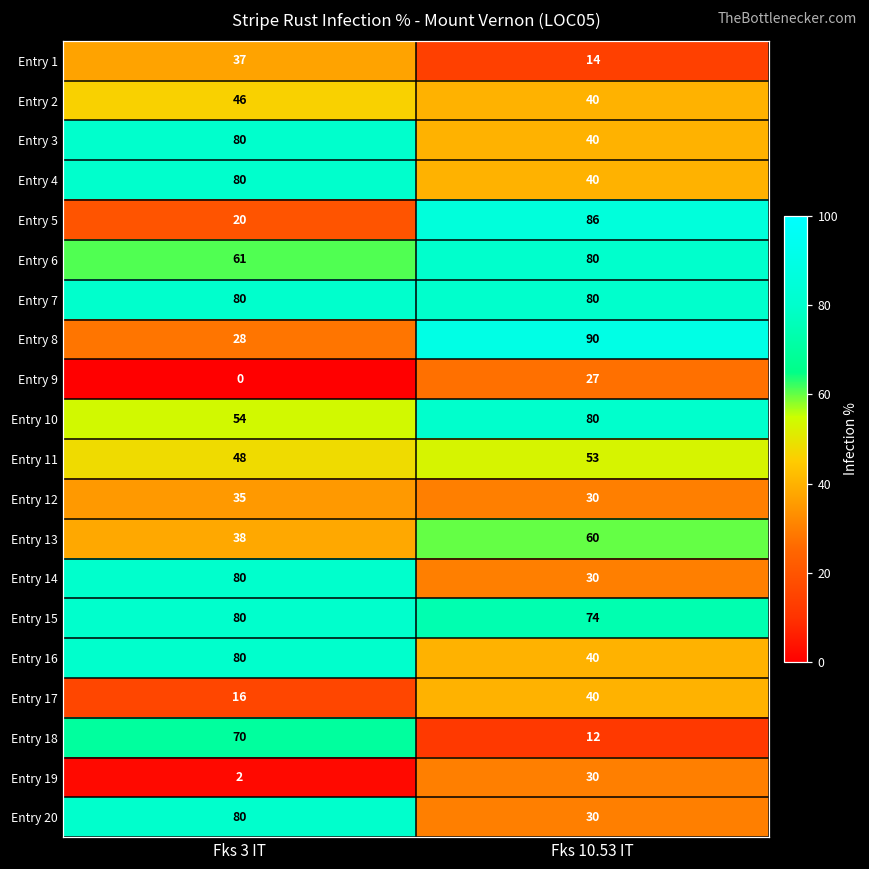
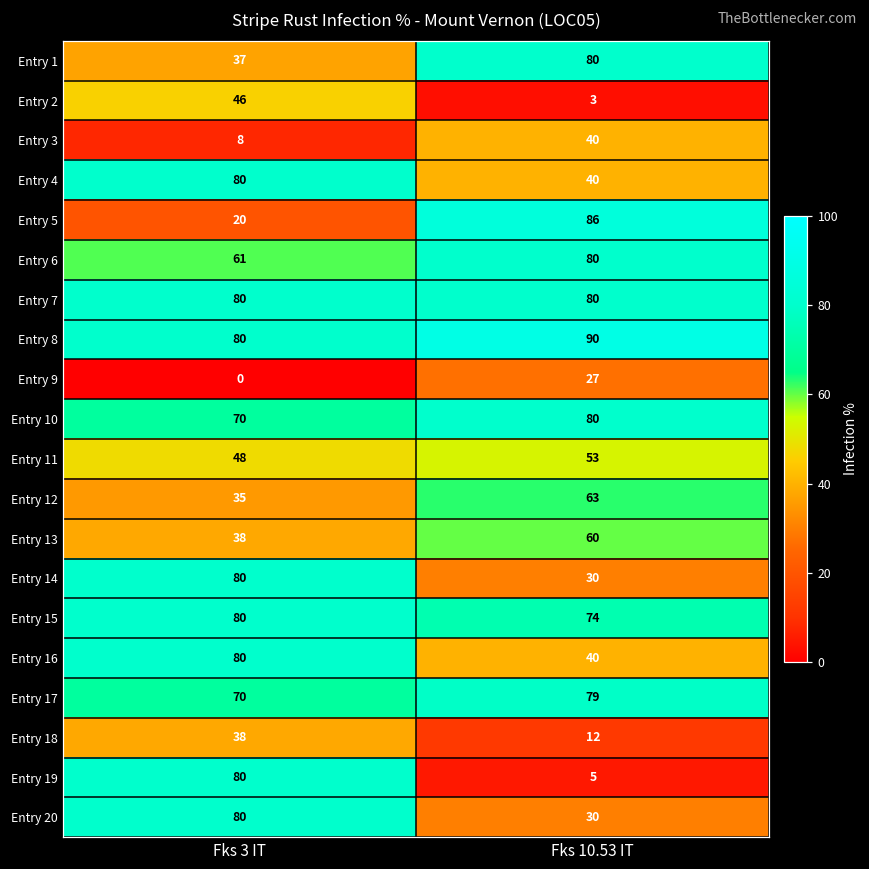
Entry 1, Fks 10.53 IT: 14 -> 80
Entry 2, Fks 10.53 IT: 40 -> 3
Entry 3, Fks 3 IT: 80 -> 8
Entry 8, Fks 3 IT: 28 -> 80
Entry 10, Fks 3 IT: 54 -> 70
Entry 12, Fks 10.53 IT: 30 -> 63
Entry 17, Fks 3 IT: 16 -> 70
Entry 17, Fks 10.53 IT: 40 -> 79
Entry 18, Fks 3 IT: 70 -> 38
Entry 19, Fks 3 IT: 2 -> 80
Entry 19, Fks 10.53 IT: 30 -> 5
